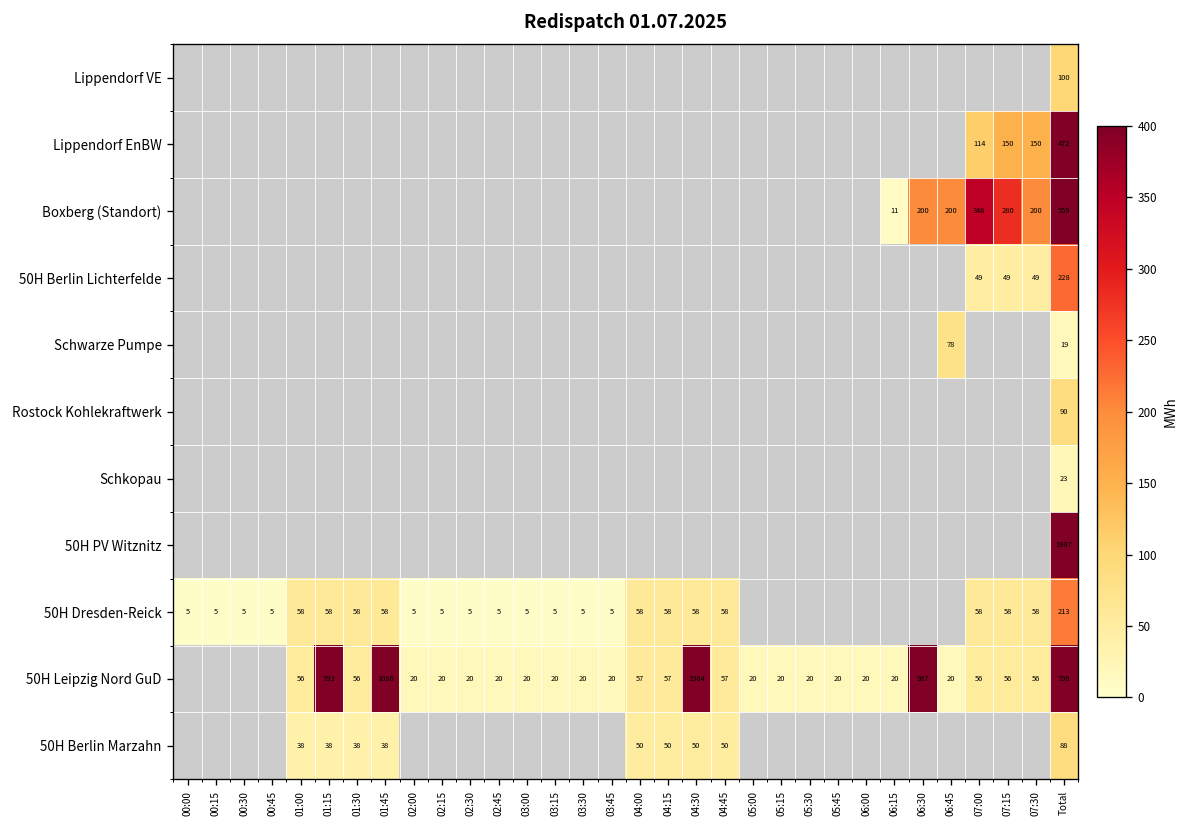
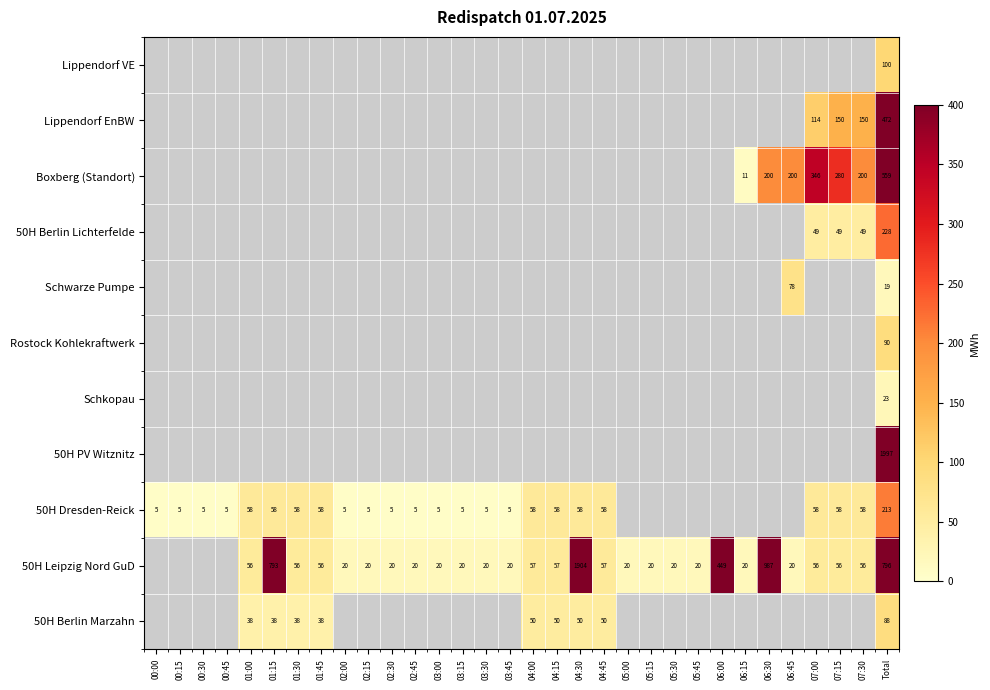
50H Leipzig Nord GuD, 01:45: 1086 -> 56
50H Leipzig Nord GuD, 06:00: 20 -> 449
